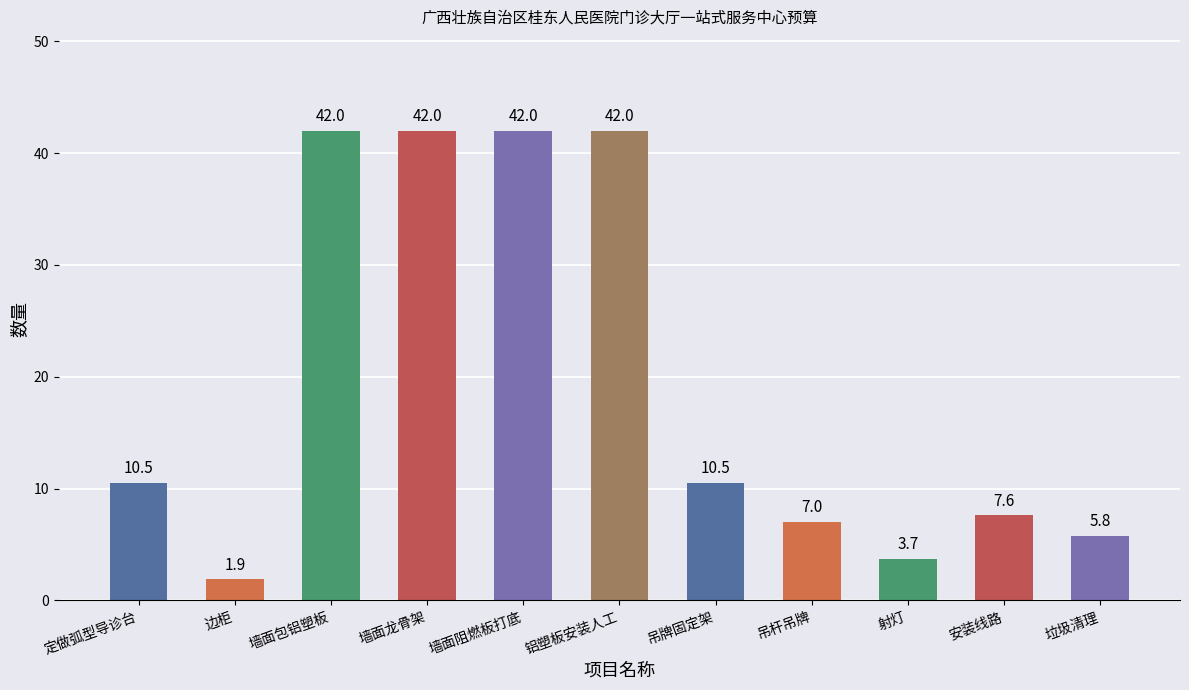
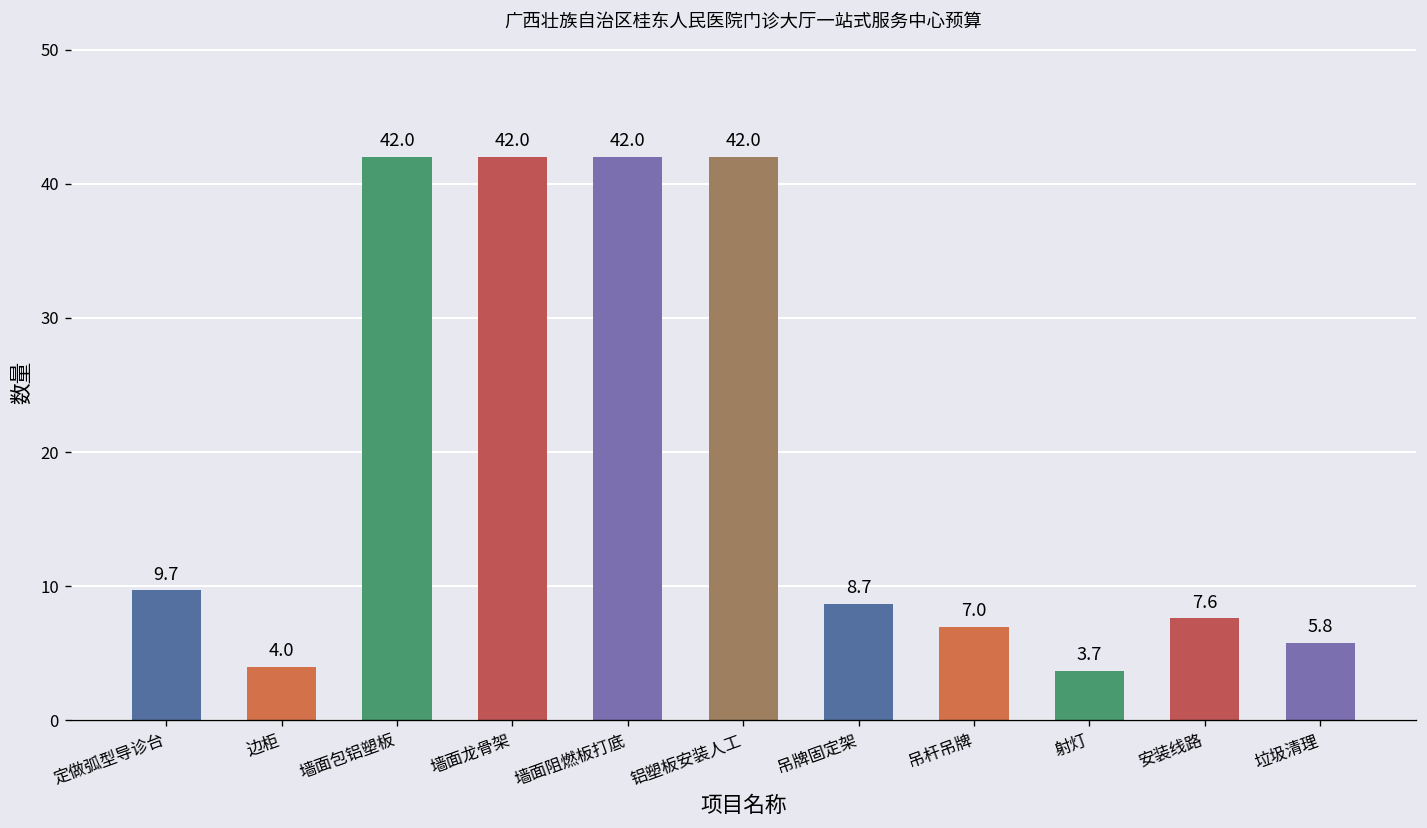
定做弧型导诊台: 10.5 -> 9.7
边柜: 1.9 -> 4.0
吊牌固定架: 10.5 -> 8.7
